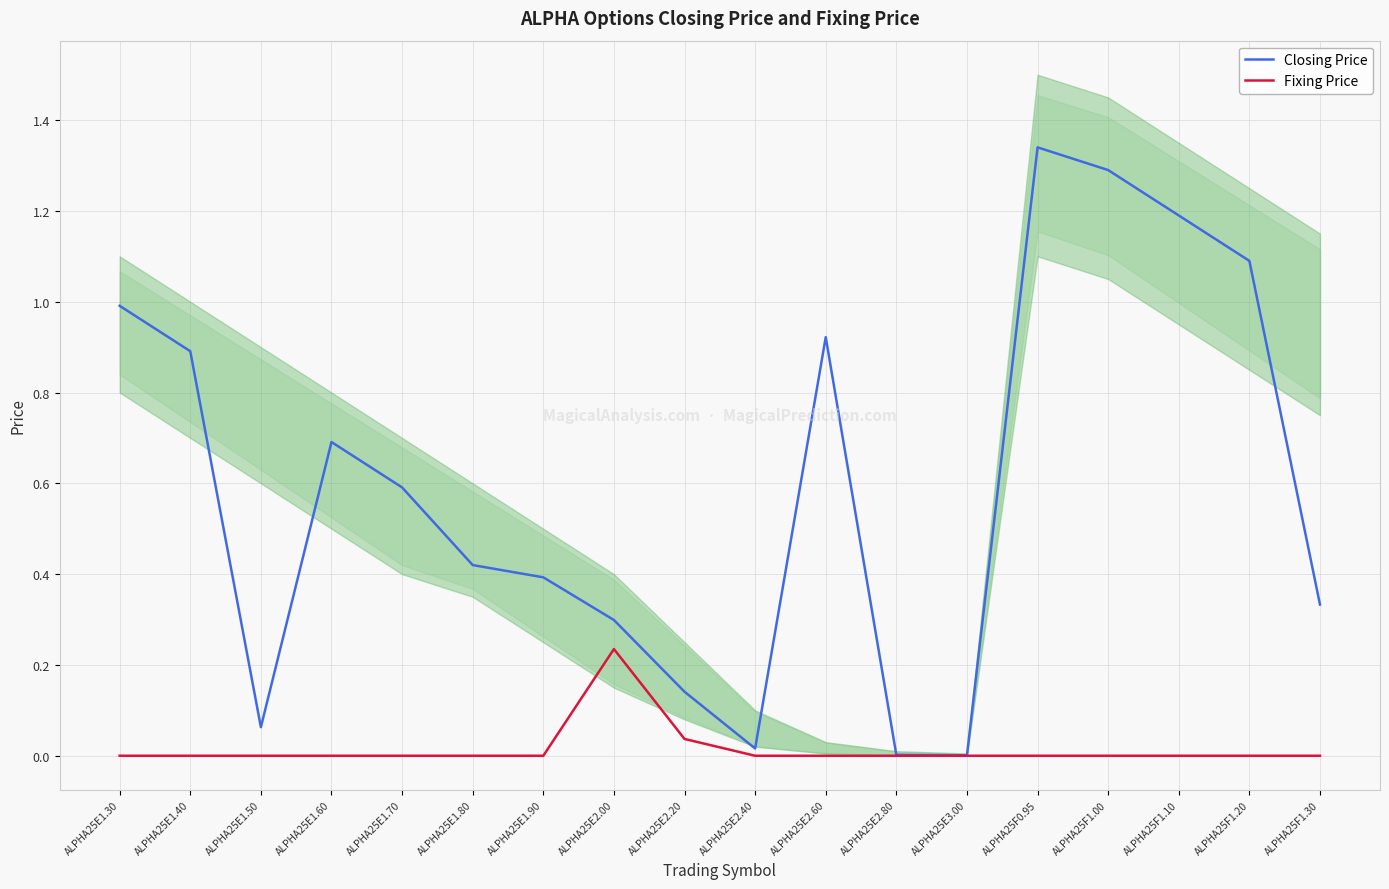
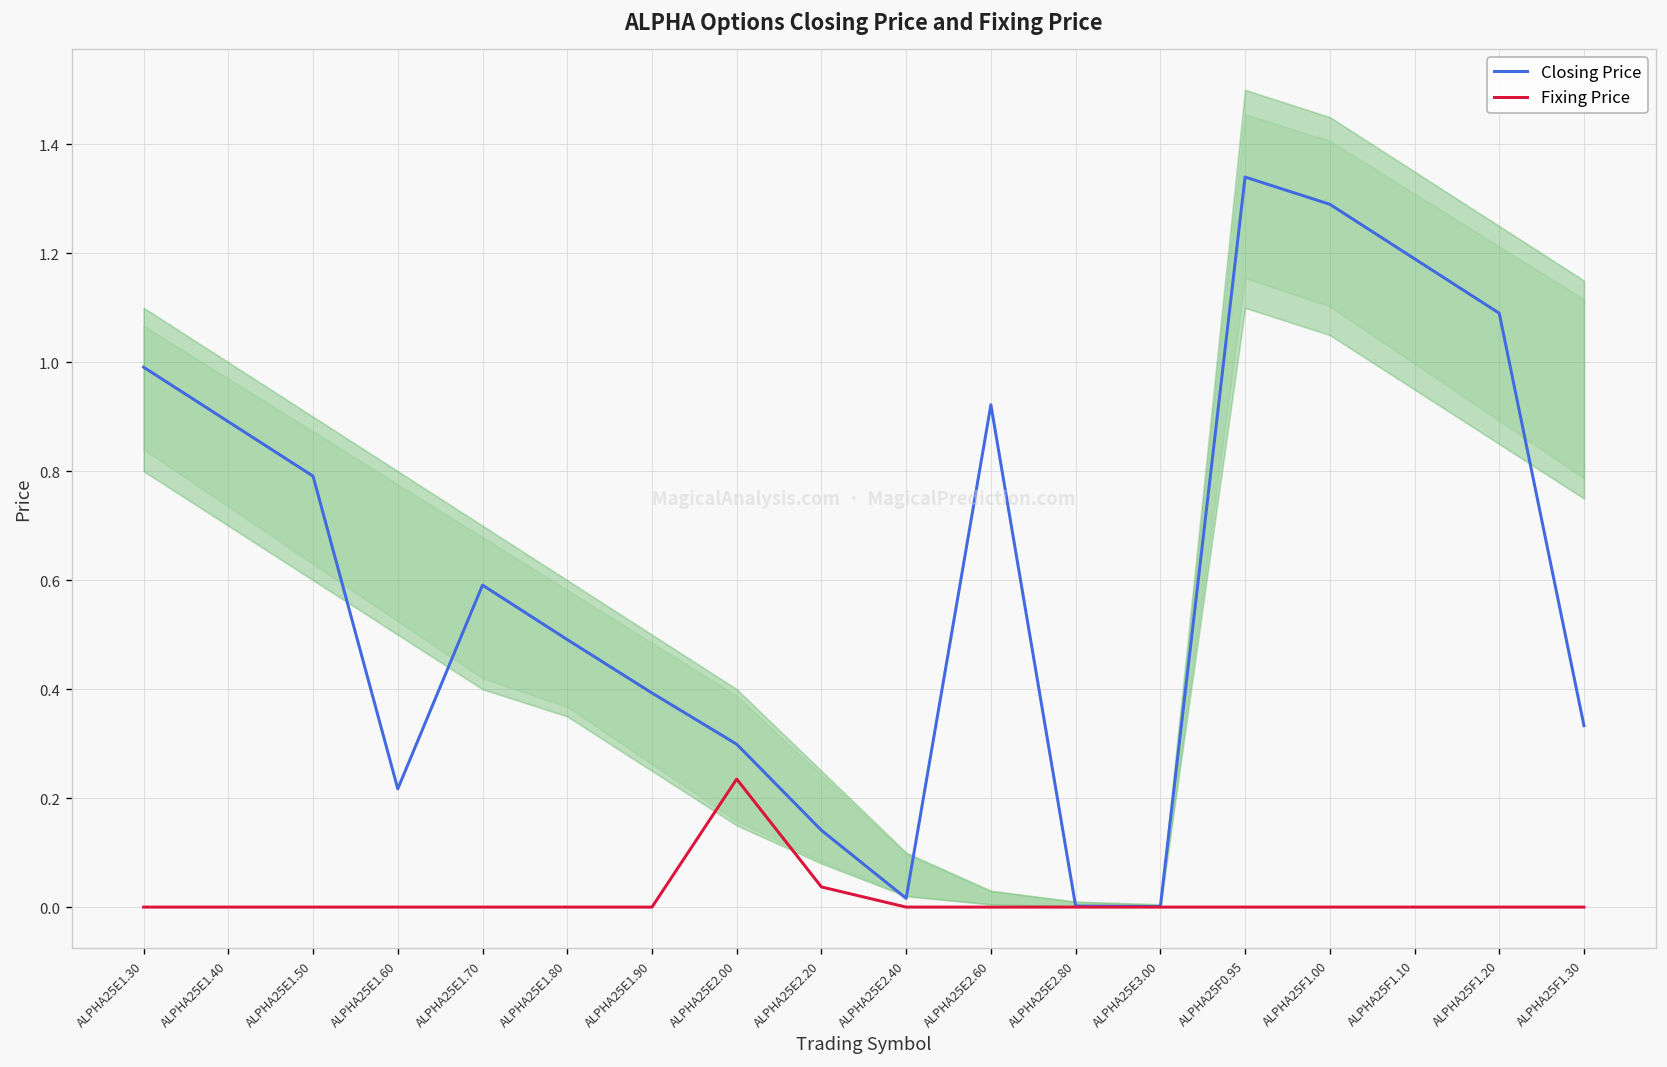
Closing Price, ALPHA25E1.50: 0.06 -> 0.79
Closing Price, ALPHA25E1.60: 0.69 -> 0.22
Closing Price, ALPHA25E1.80: 0.42 -> 0.49
